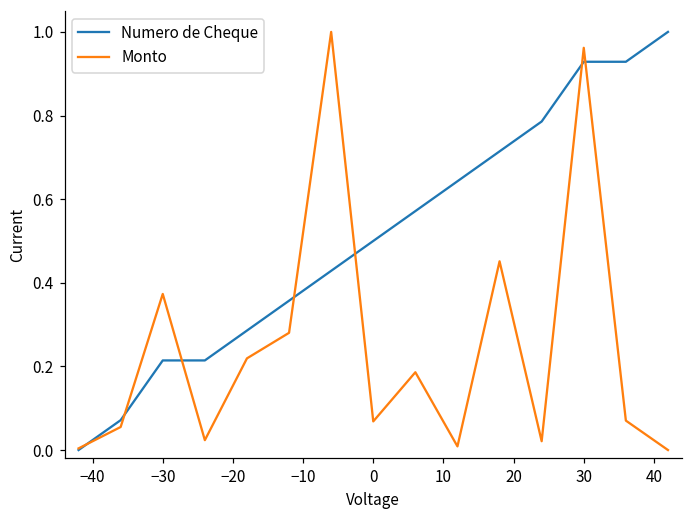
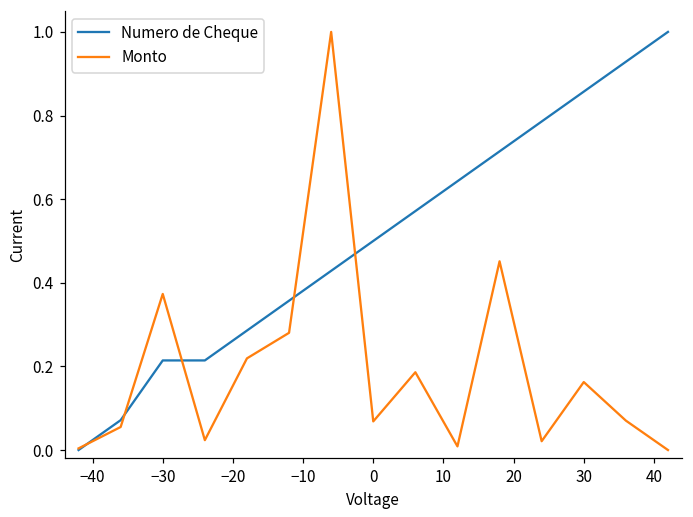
Numero de Cheque, 30: 0.93 -> 0.86
Monto, 30: 0.96 -> 0.16
